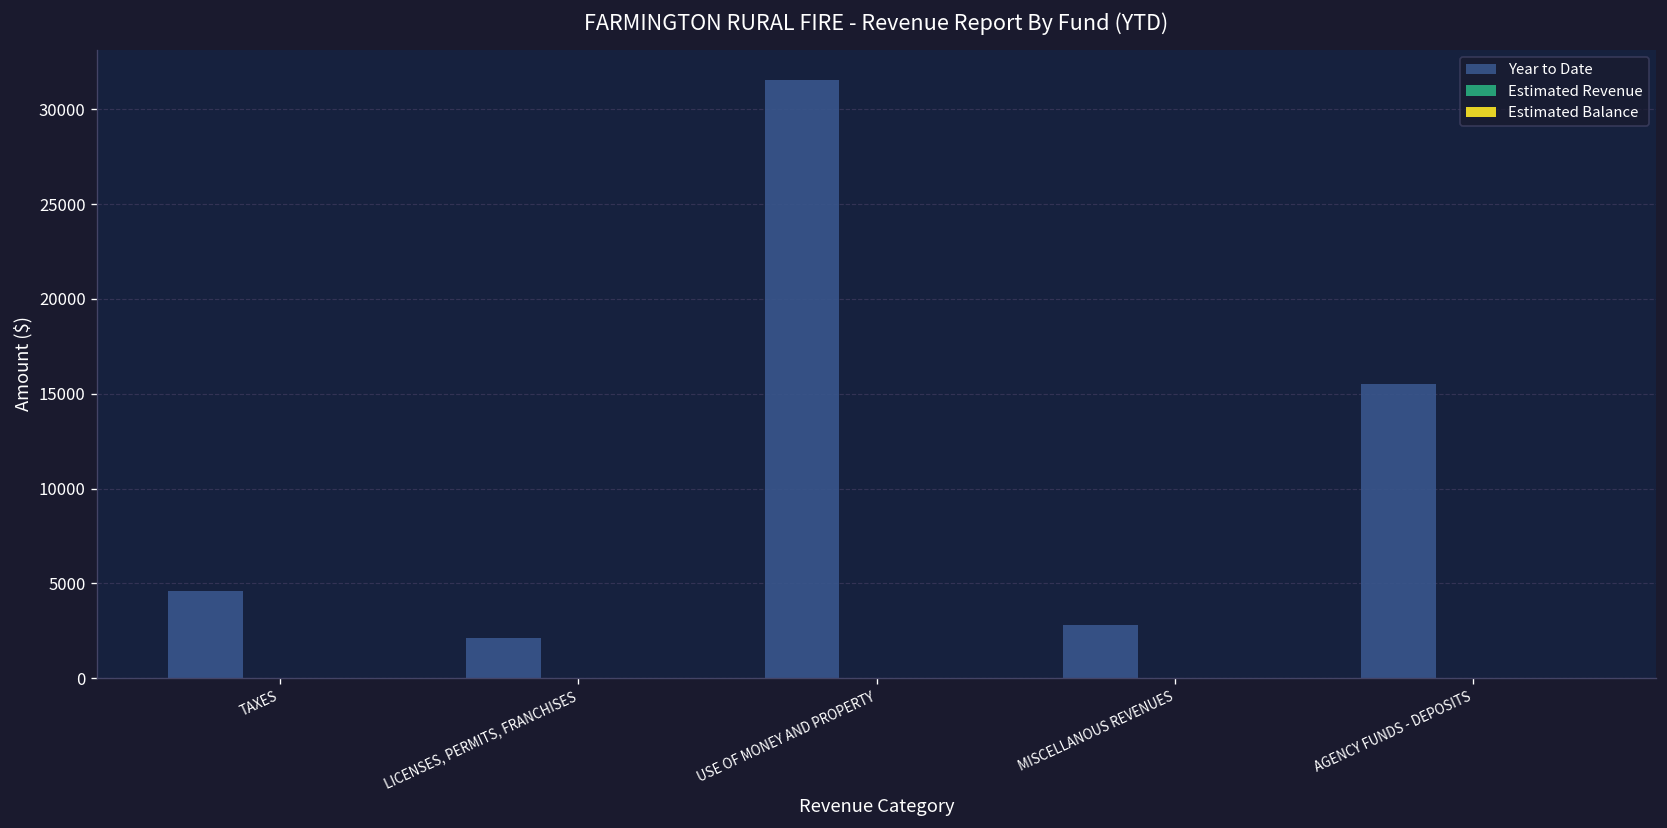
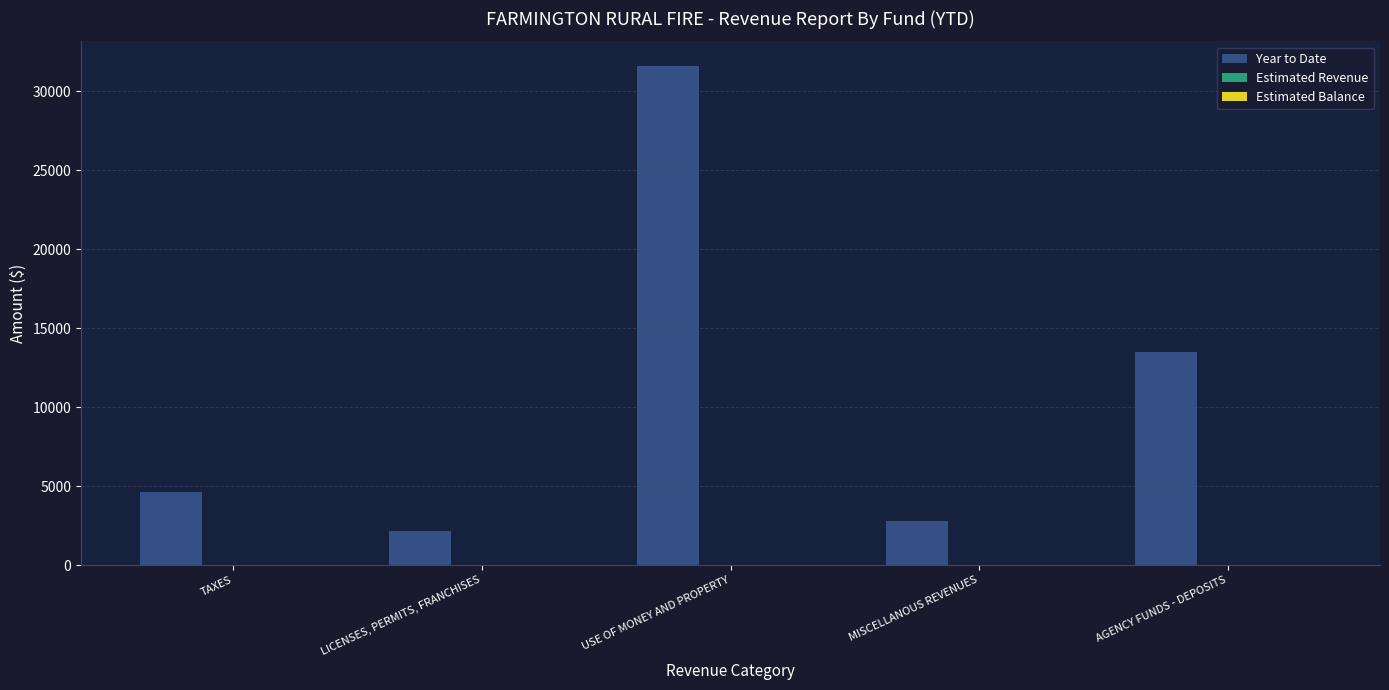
Year to Date, AGENCY FUNDS - DEPOSITS: 15500 -> 13500
